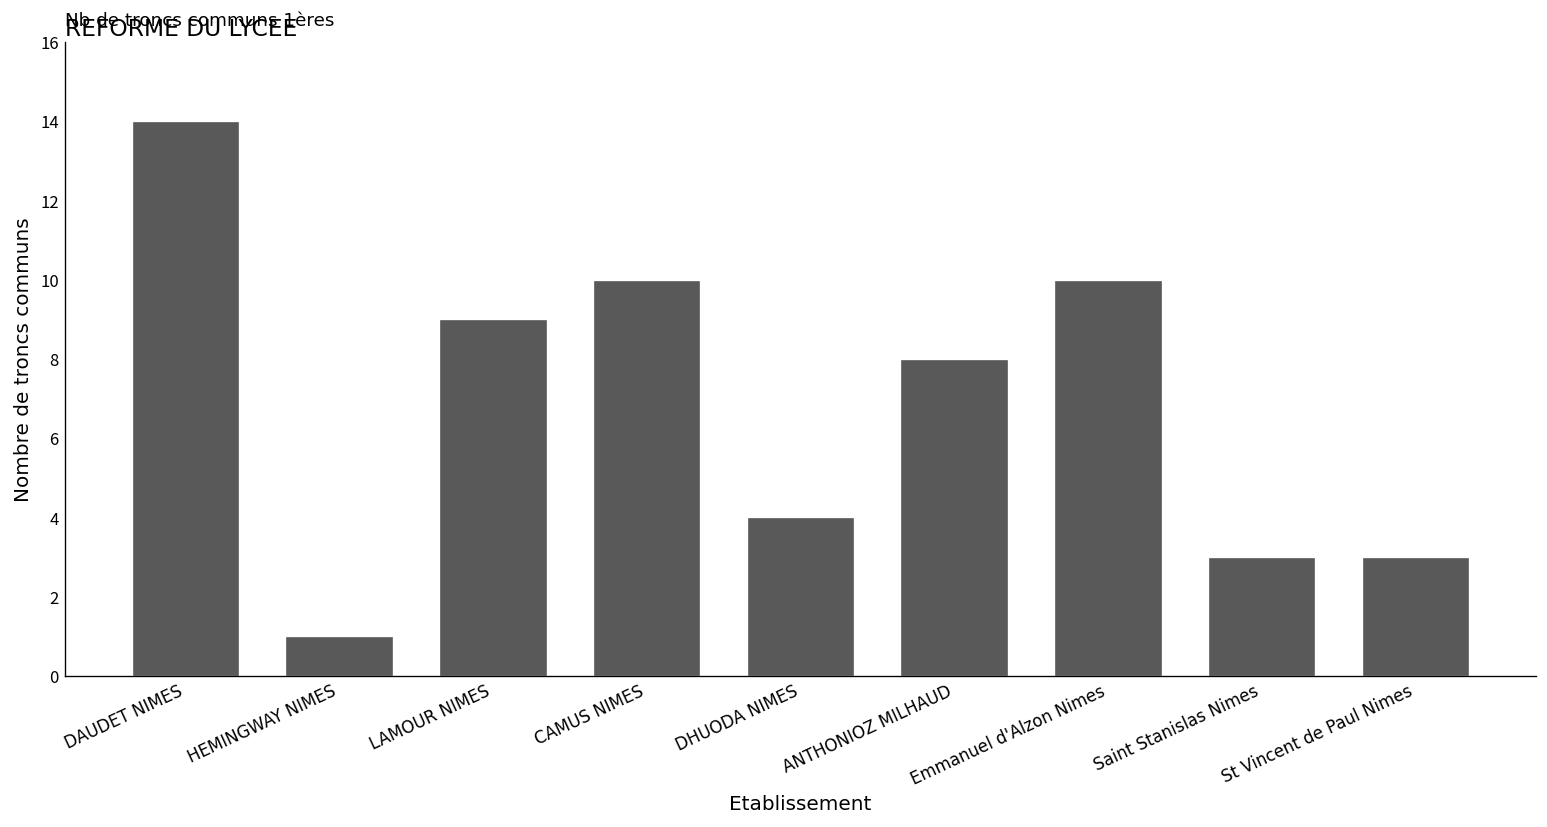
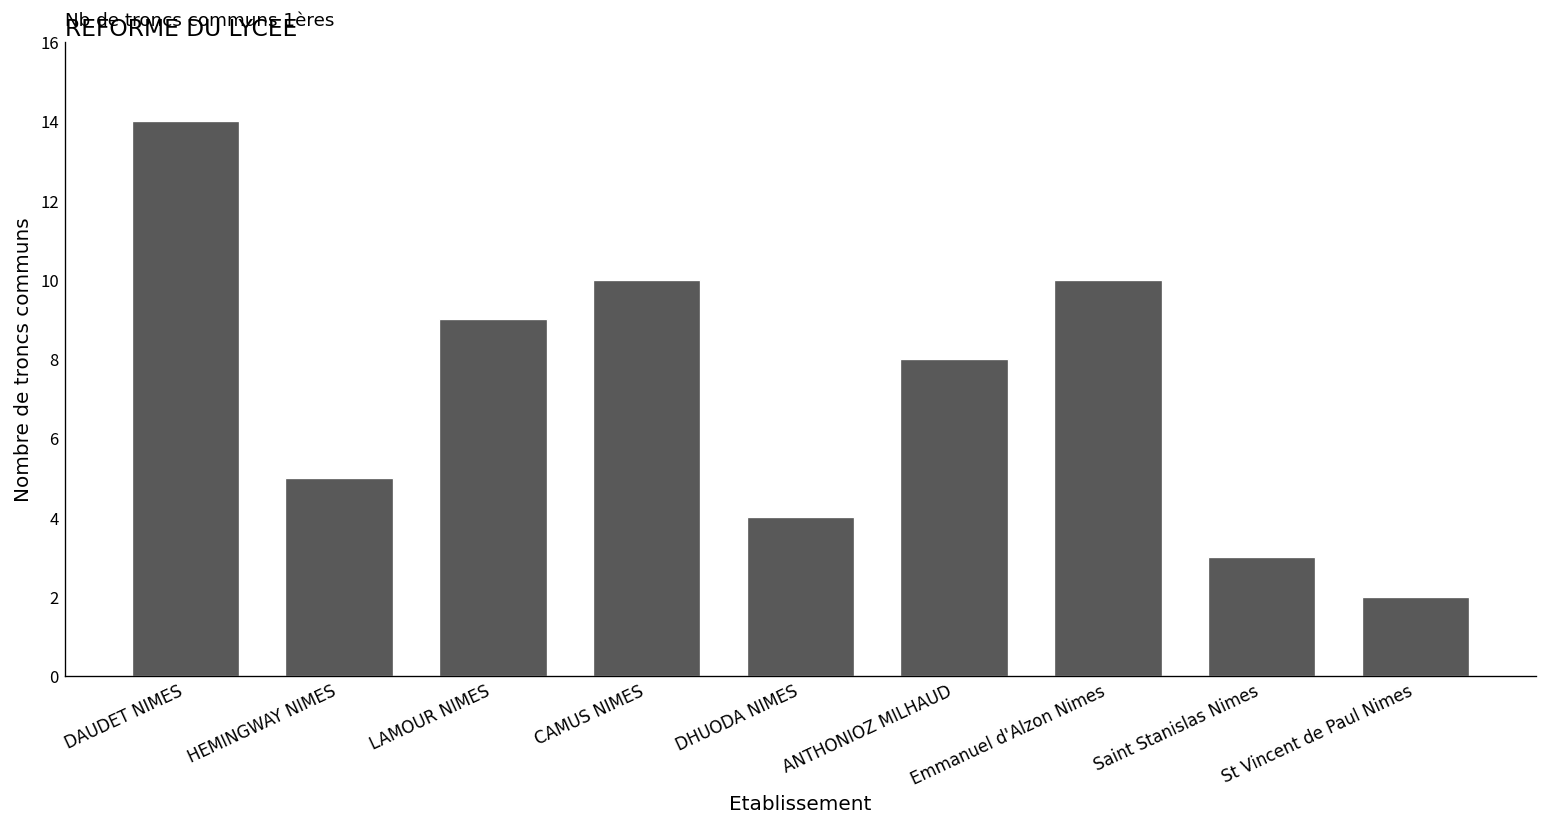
HEMINGWAY NIMES: 1 -> 5
St Vincent de Paul Nimes: 3 -> 2
